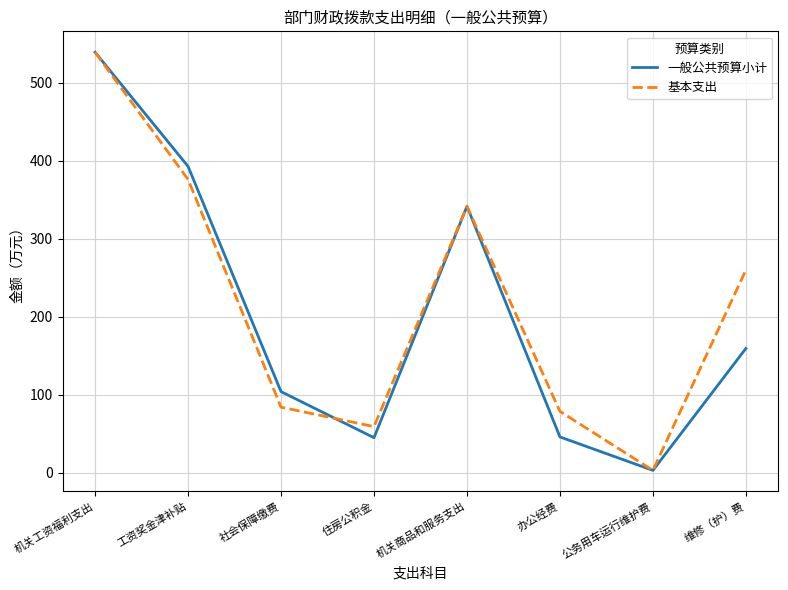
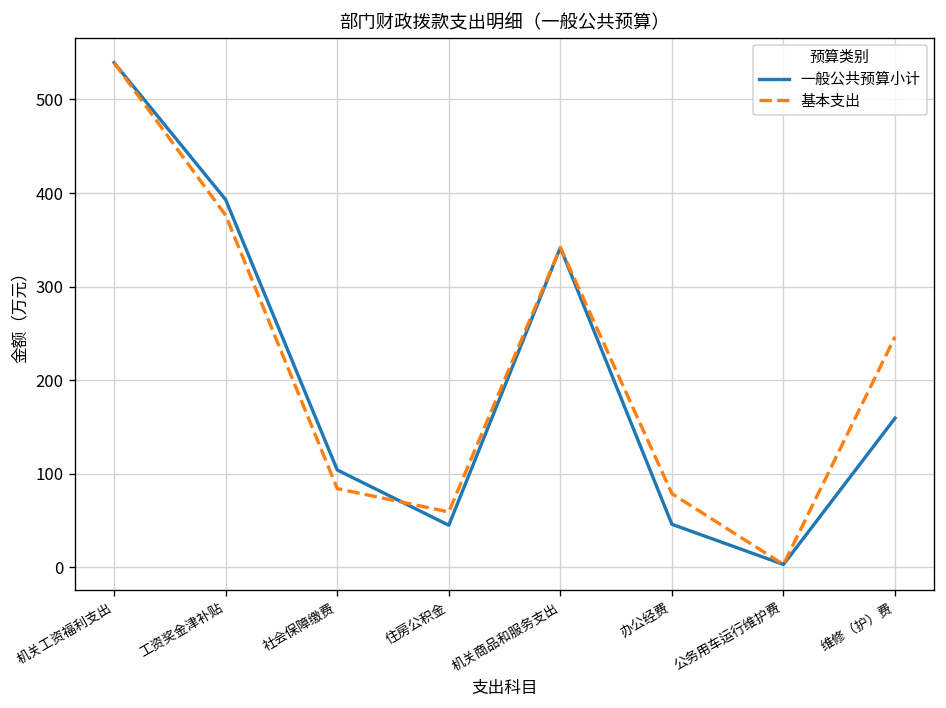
基本支出, 维修（护）费: 260 -> 250
